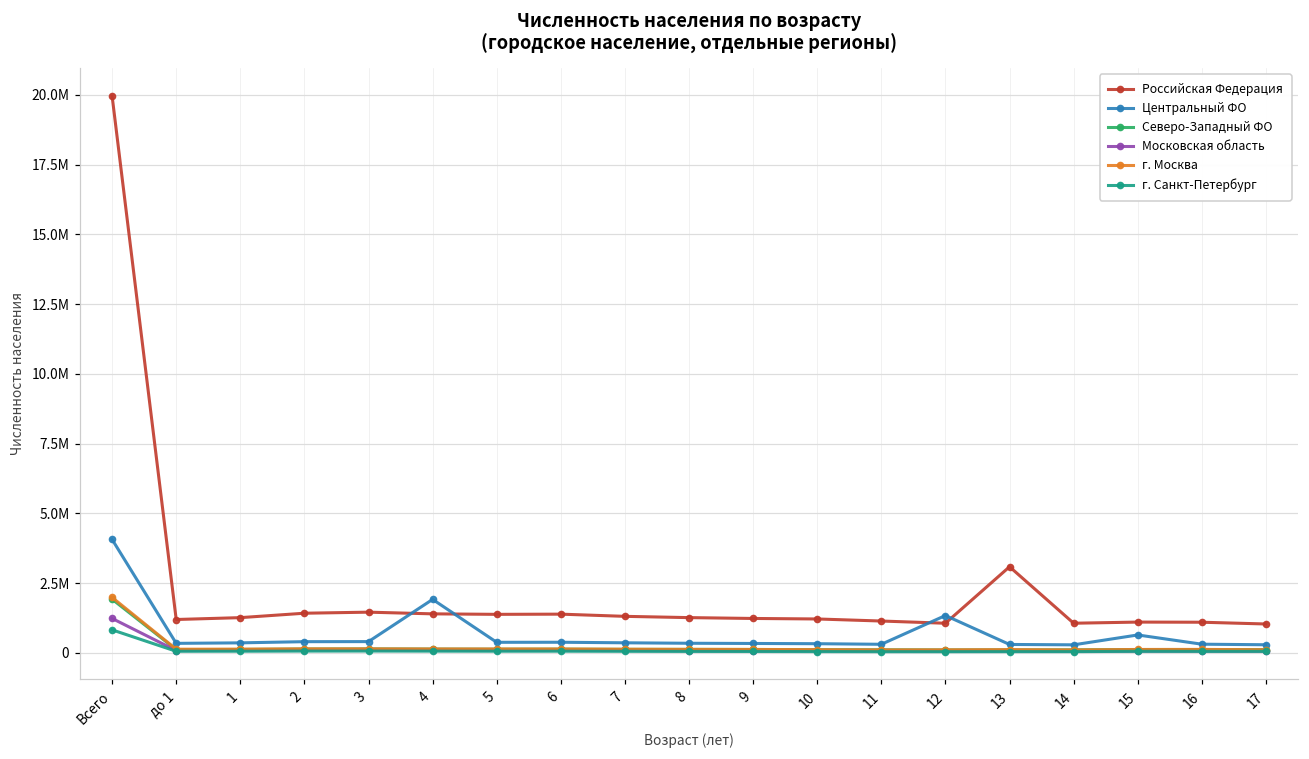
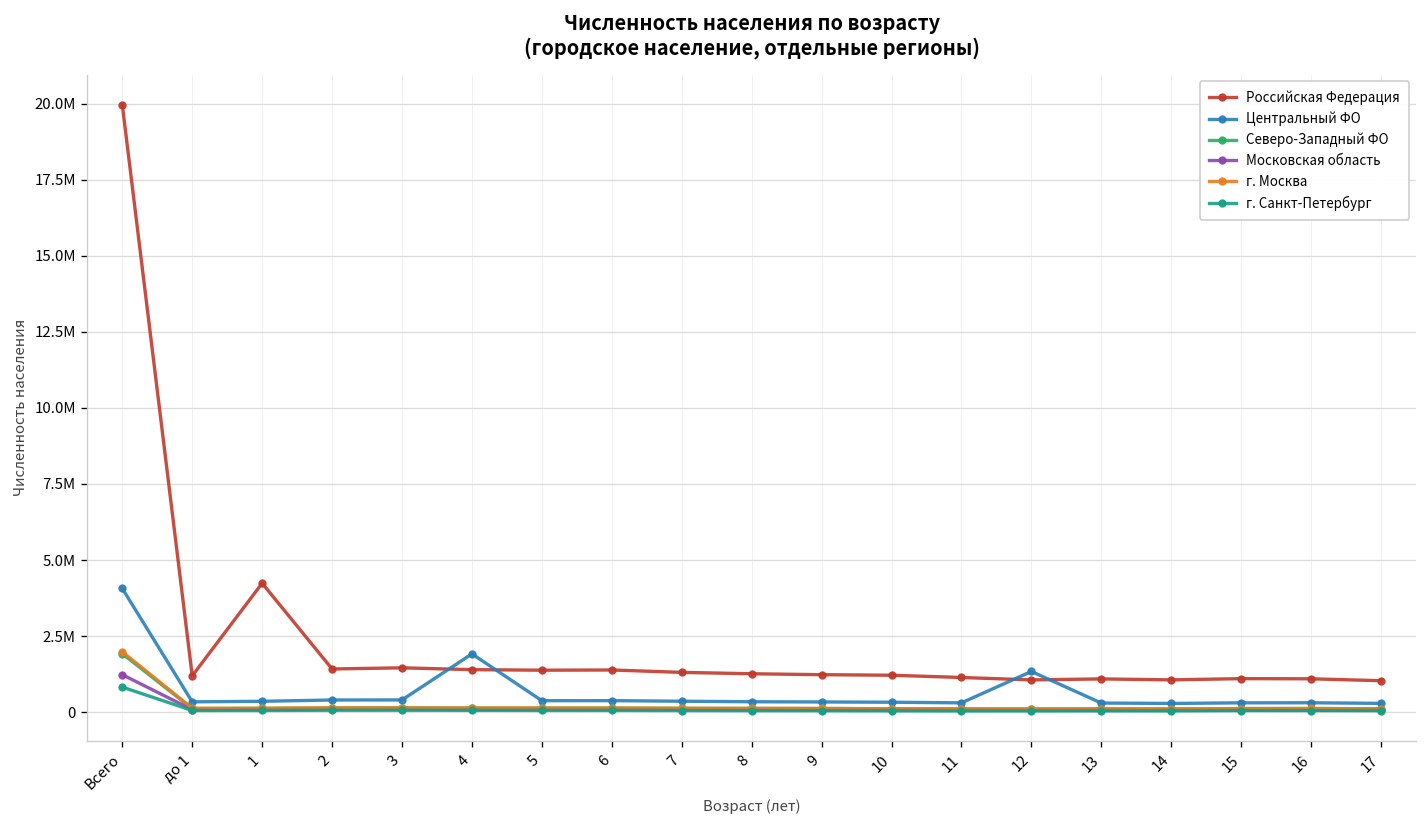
Российская Федерация, 1: 1300000 -> 4200000
Российская Федерация, 13: 3100000 -> 1100000
Центральный ФО, 15: 600000 -> 300000
